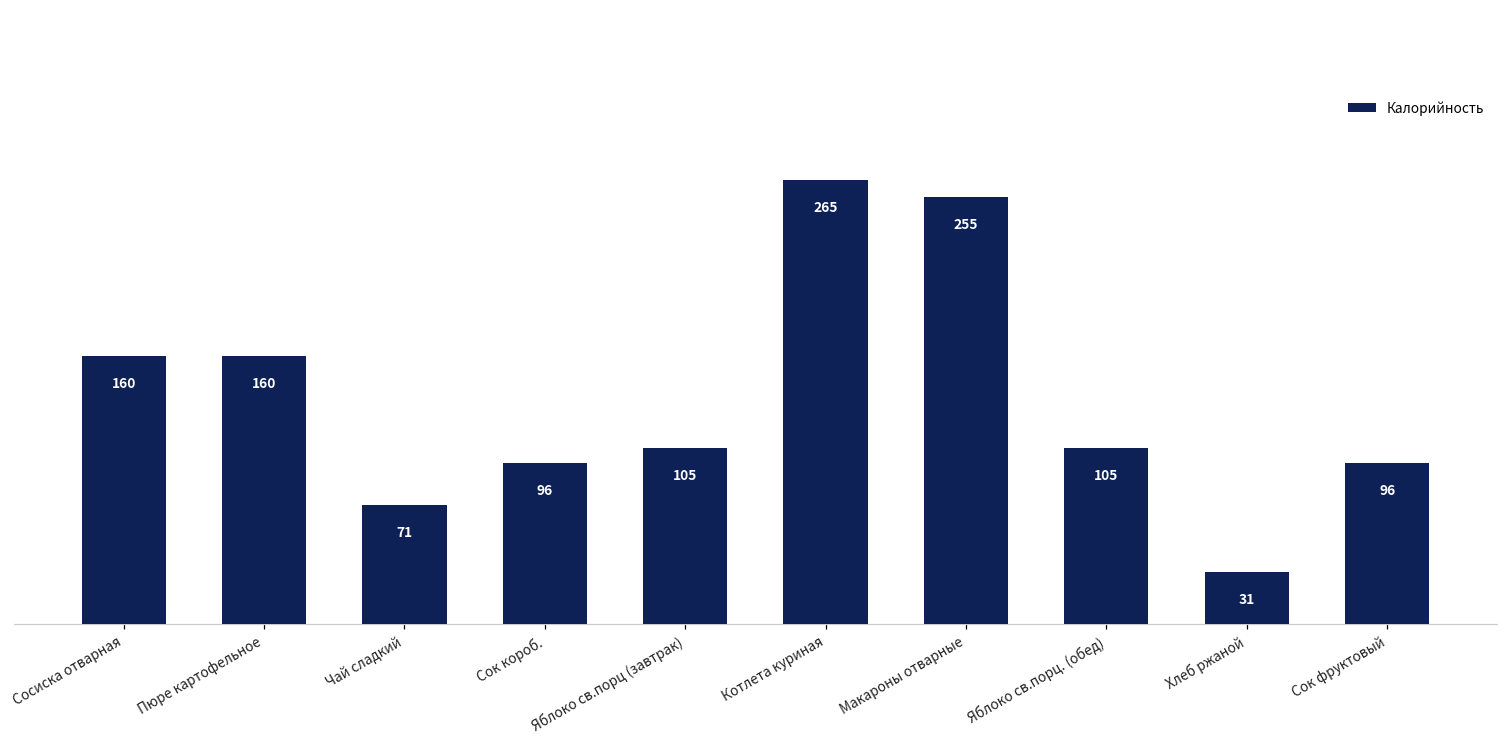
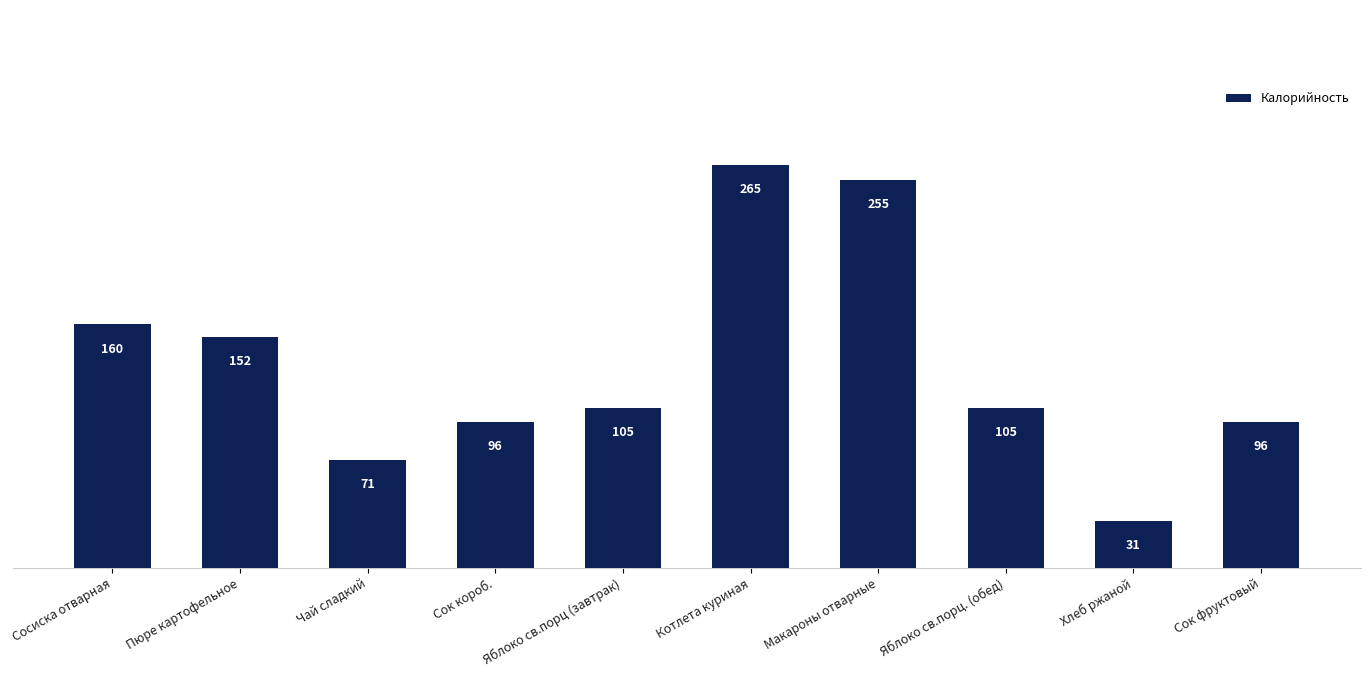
Пюре картофельное: 160 -> 152
